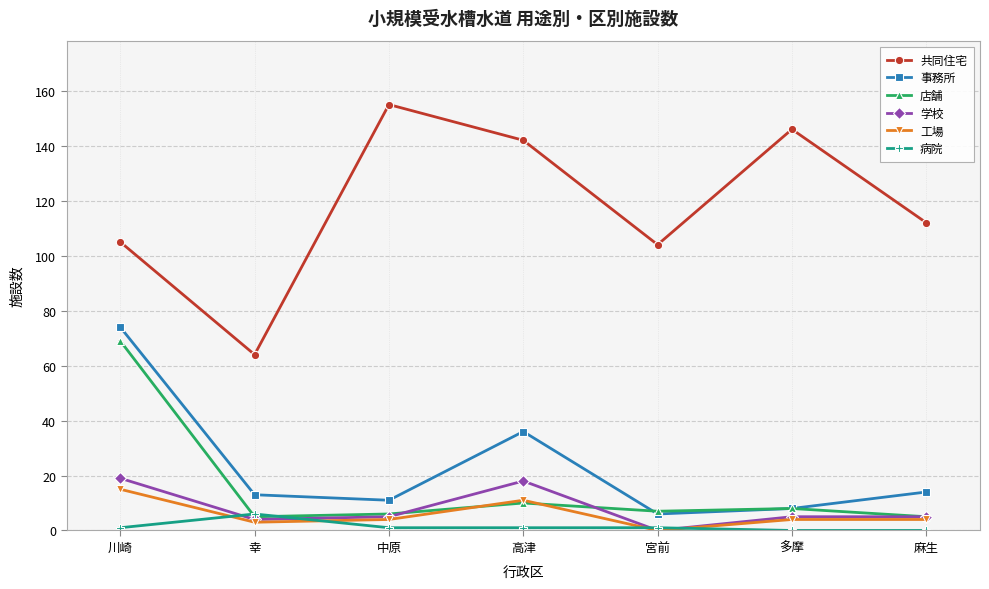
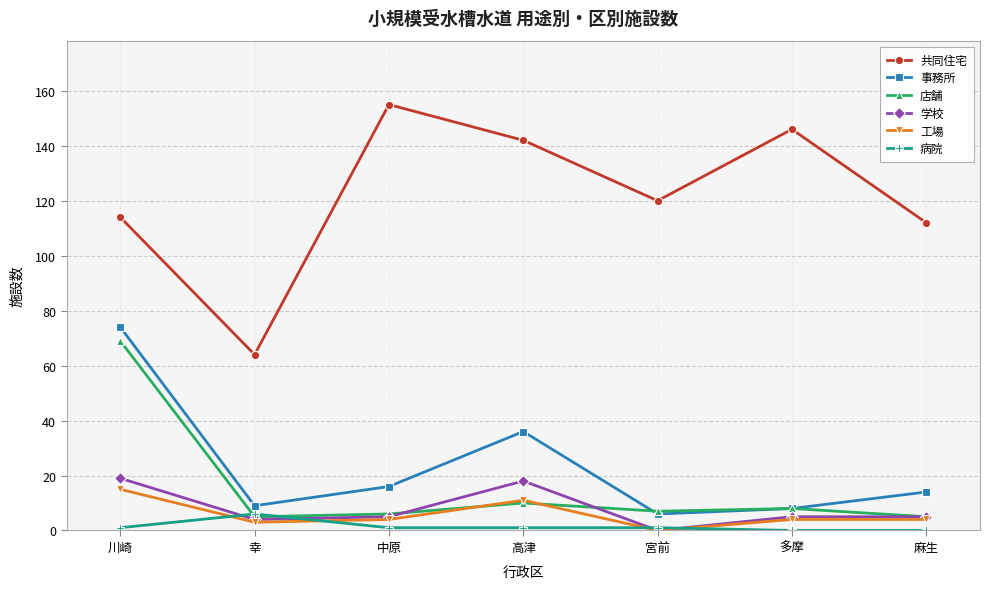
共同住宅, 川崎: 105 -> 114
事務所, 幸: 13 -> 9
事務所, 中原: 11 -> 16
共同住宅, 宮前: 104 -> 120
